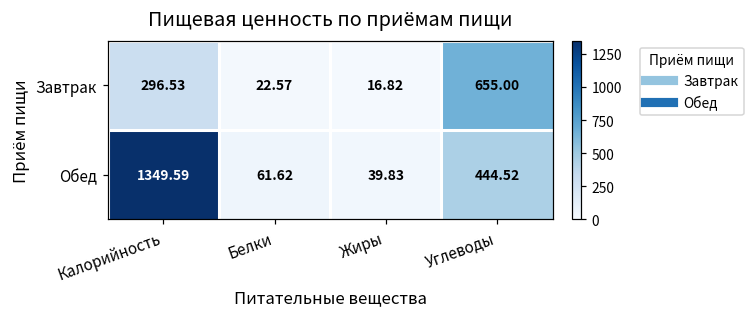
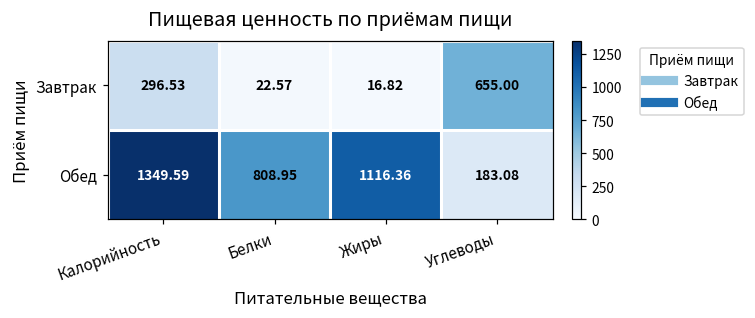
Обед, Белки: 61.62 -> 808.95
Обед, Жиры: 39.83 -> 1116.36
Обед, Углеводы: 444.52 -> 183.08
